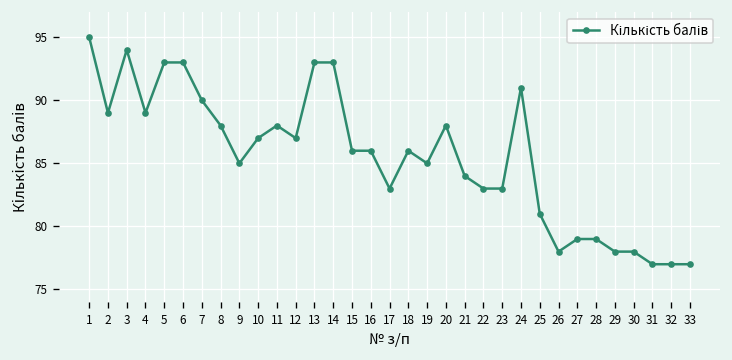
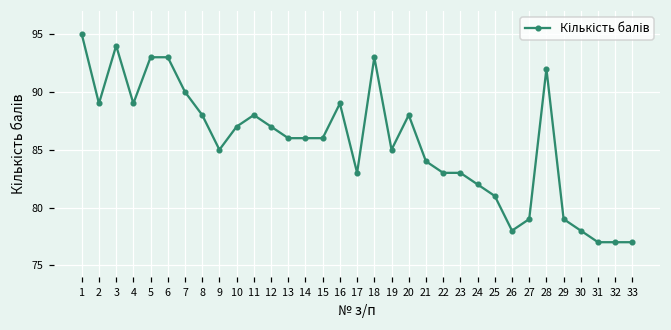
13: 93 -> 86
14: 93 -> 86
16: 86 -> 89
18: 86 -> 93
24: 91 -> 82
28: 79 -> 92
29: 78 -> 79
